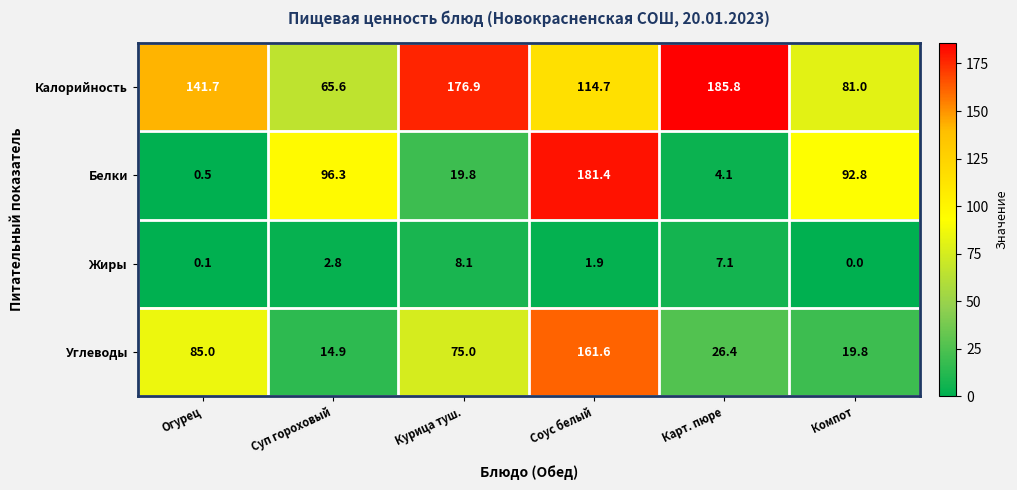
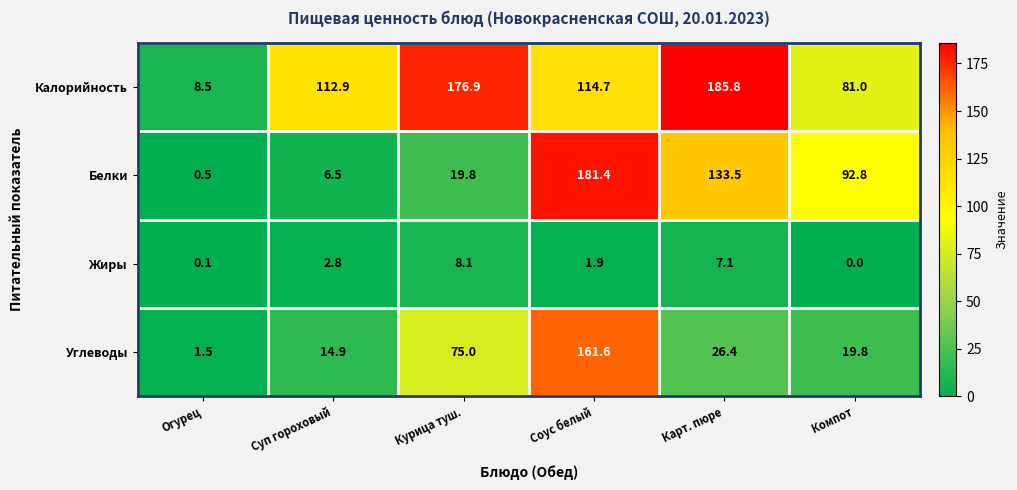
Калорийность, Огурец: 141.7 -> 8.5
Калорийность, Суп гороховый: 65.6 -> 112.9
Белки, Суп гороховый: 96.3 -> 6.5
Белки, Карт. пюре: 4.1 -> 133.5
Углеводы, Огурец: 85.0 -> 1.5
